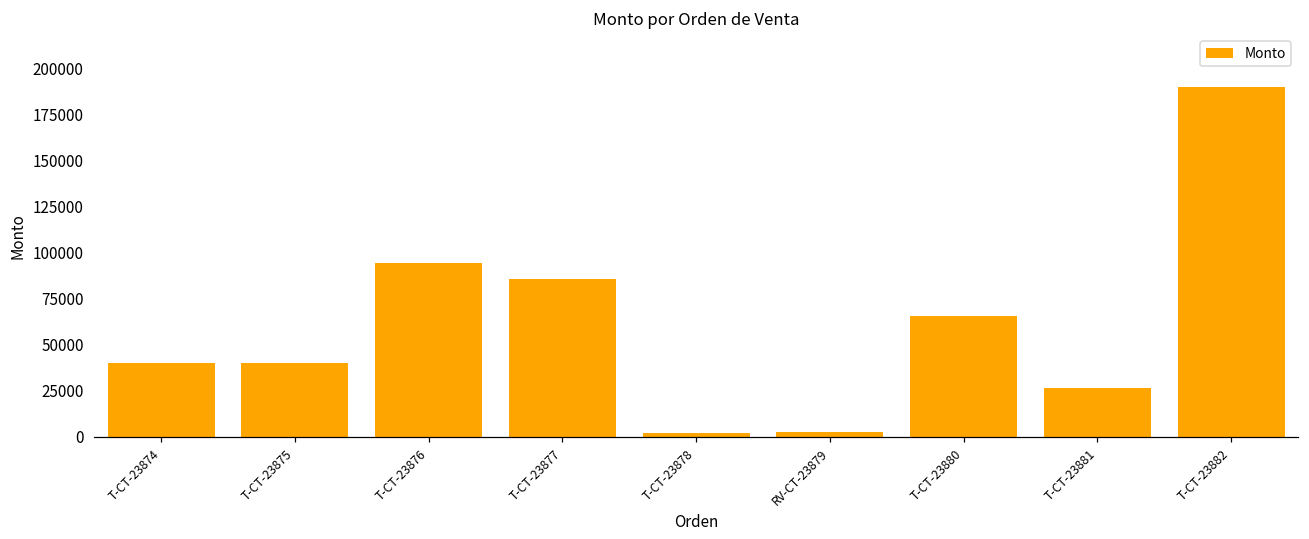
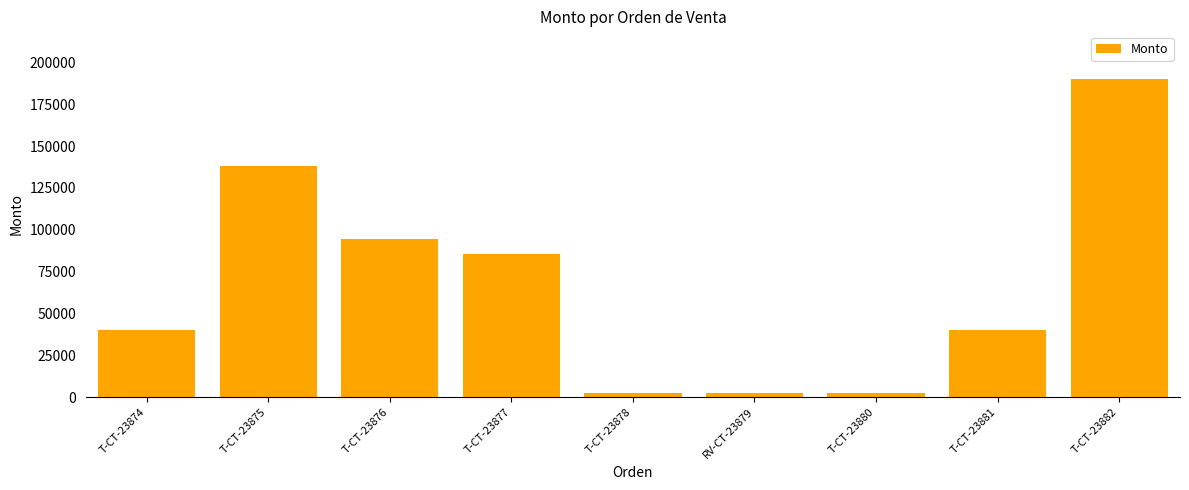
T-CT-23875: 40000 -> 138000
T-CT-23880: 66000 -> 3000
T-CT-23881: 26000 -> 40000
